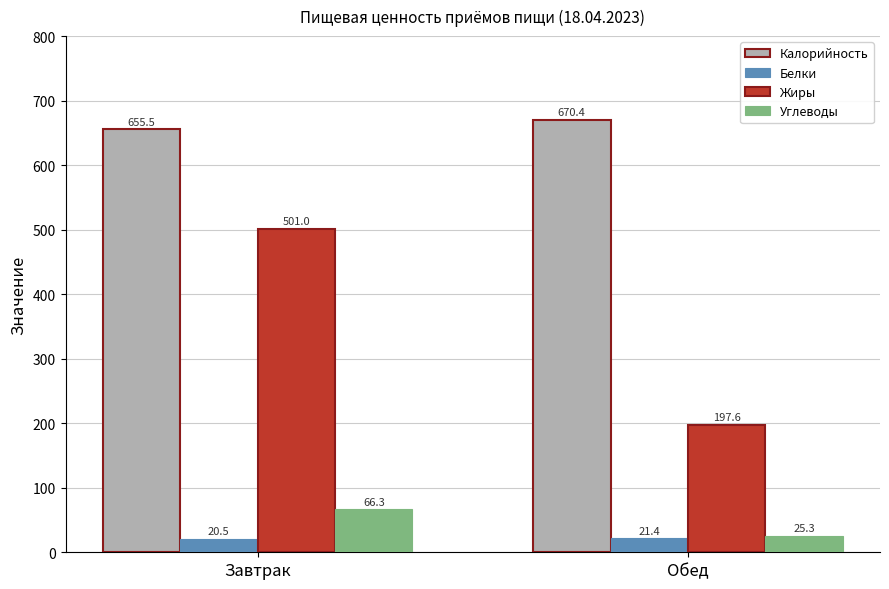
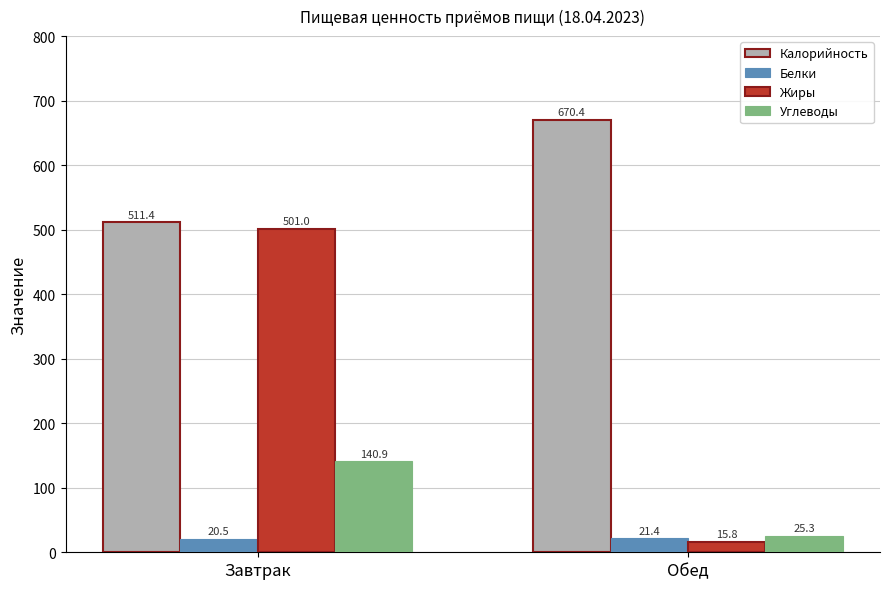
Калорийность, Завтрак: 655.5 -> 511.4
Углеводы, Завтрак: 66.3 -> 140.9
Жиры, Обед: 197.6 -> 15.8
